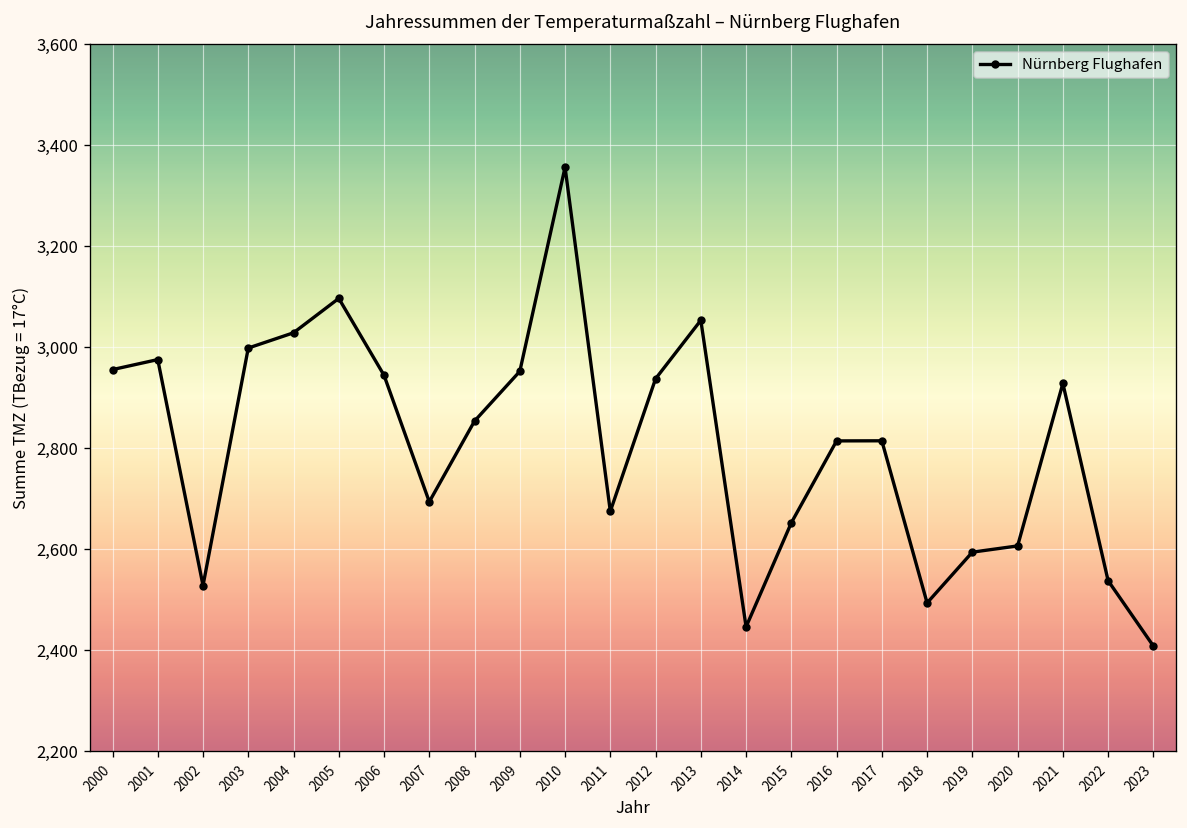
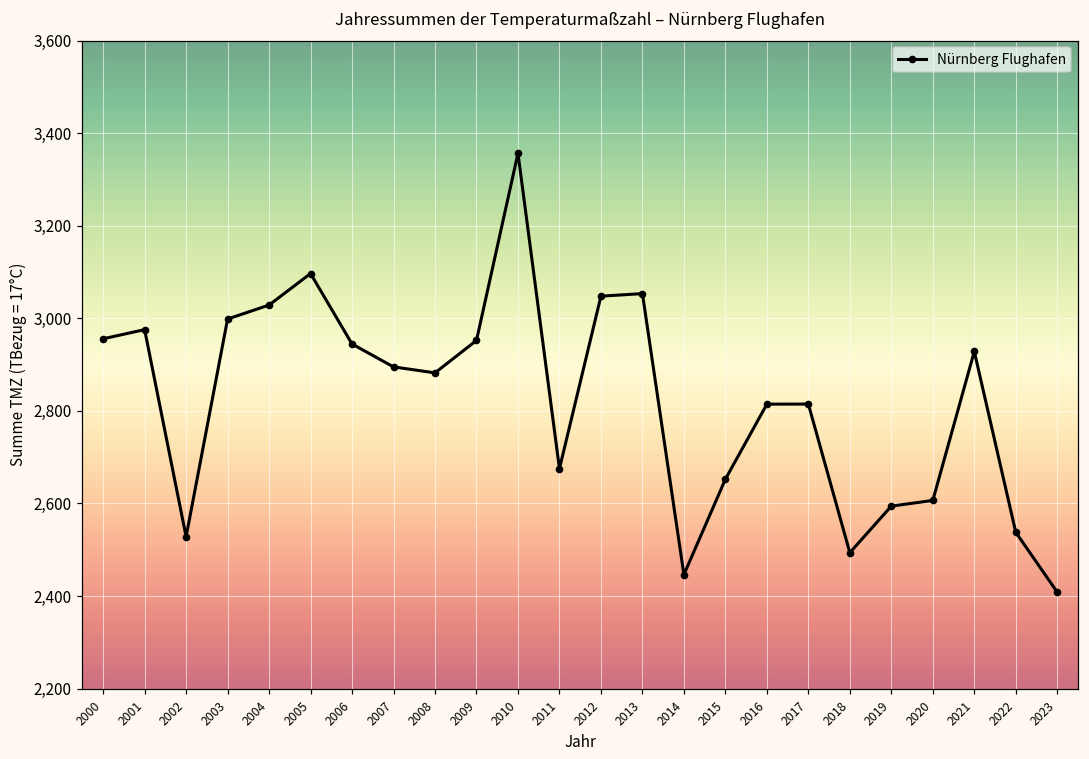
2007: 2,690 -> 2,900
2008: 2,850 -> 2,880
2012: 2,940 -> 3,050
